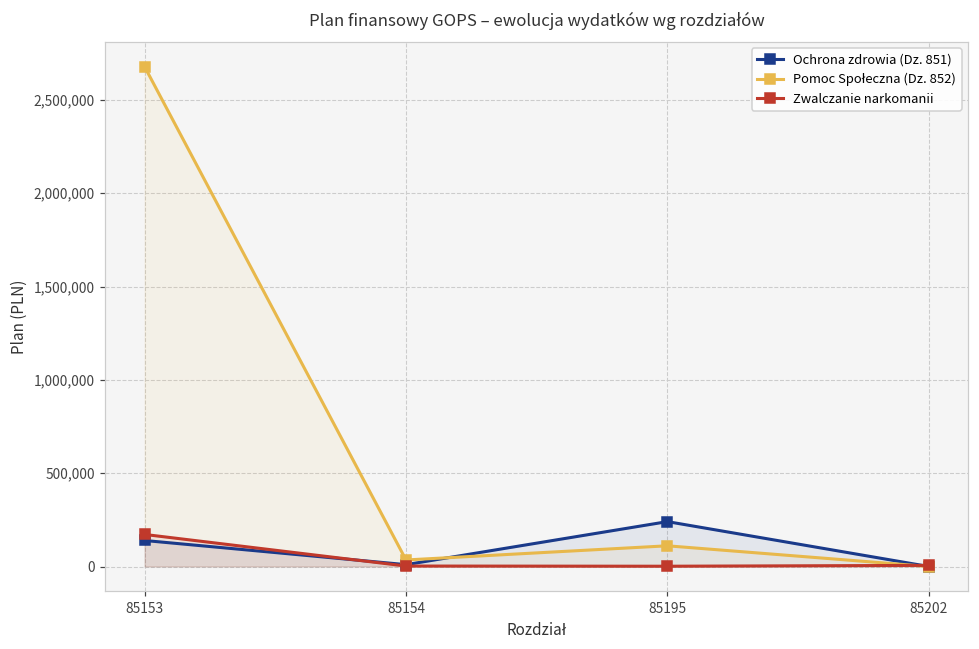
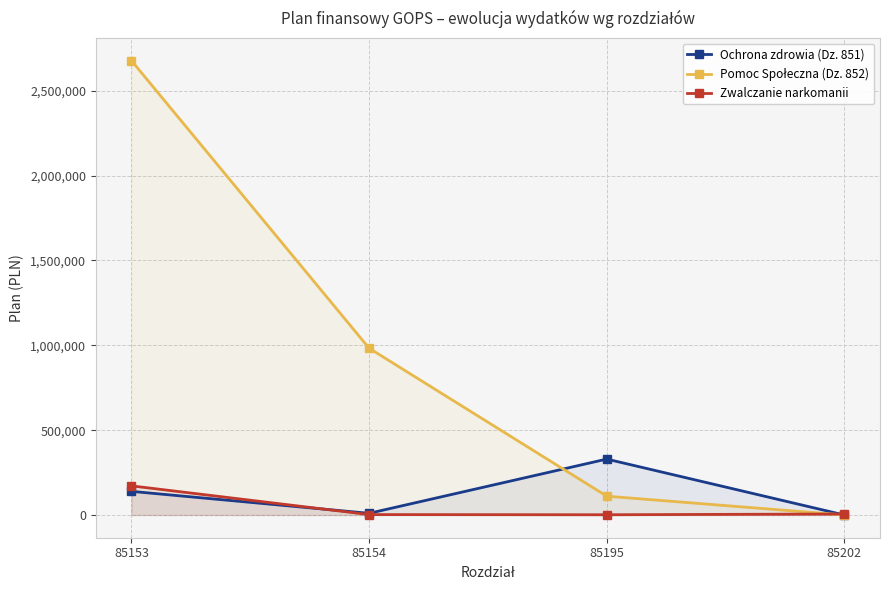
Pomoc Społeczna (Dz. 852), 85154: 40,000 -> 980,000
Ochrona zdrowia (Dz. 851), 85195: 240,000 -> 330,000
